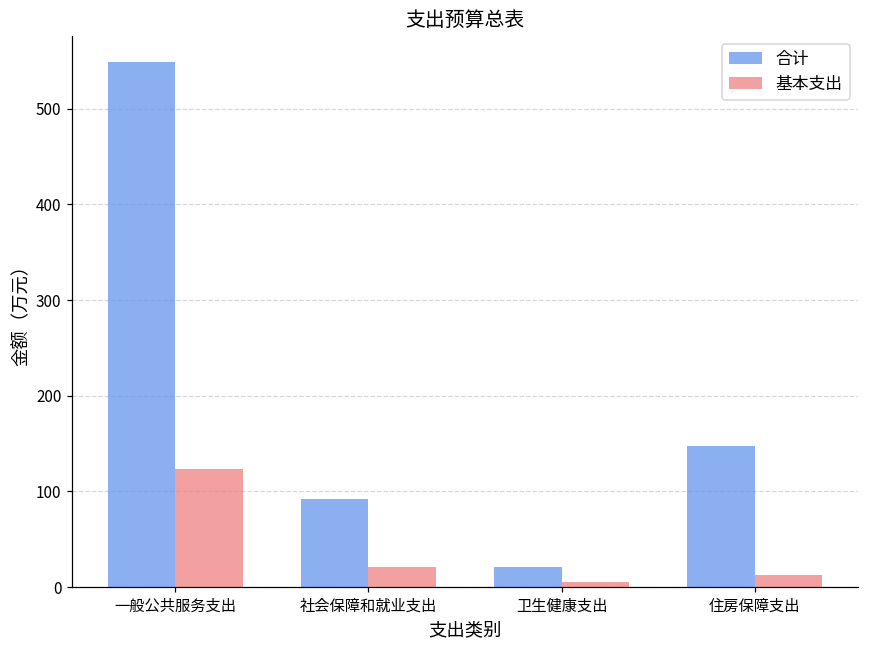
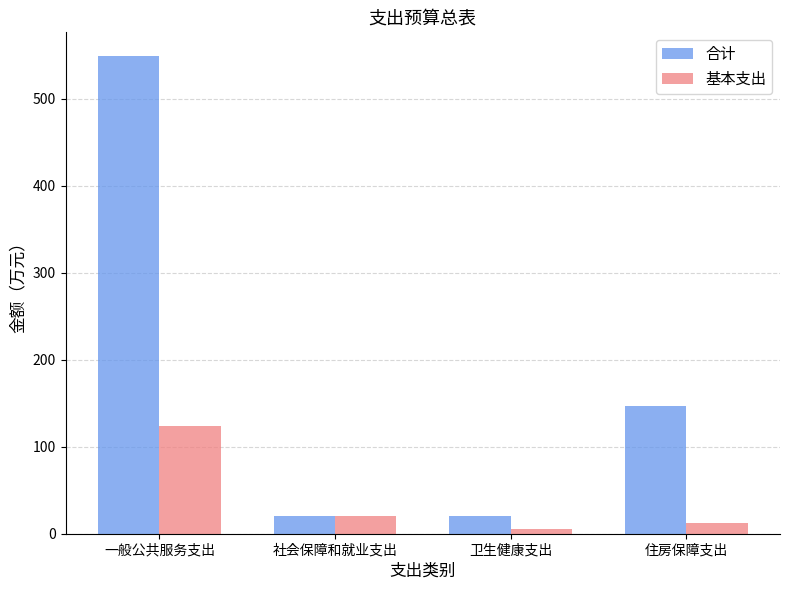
合计, 社会保障和就业支出: 90 -> 20
